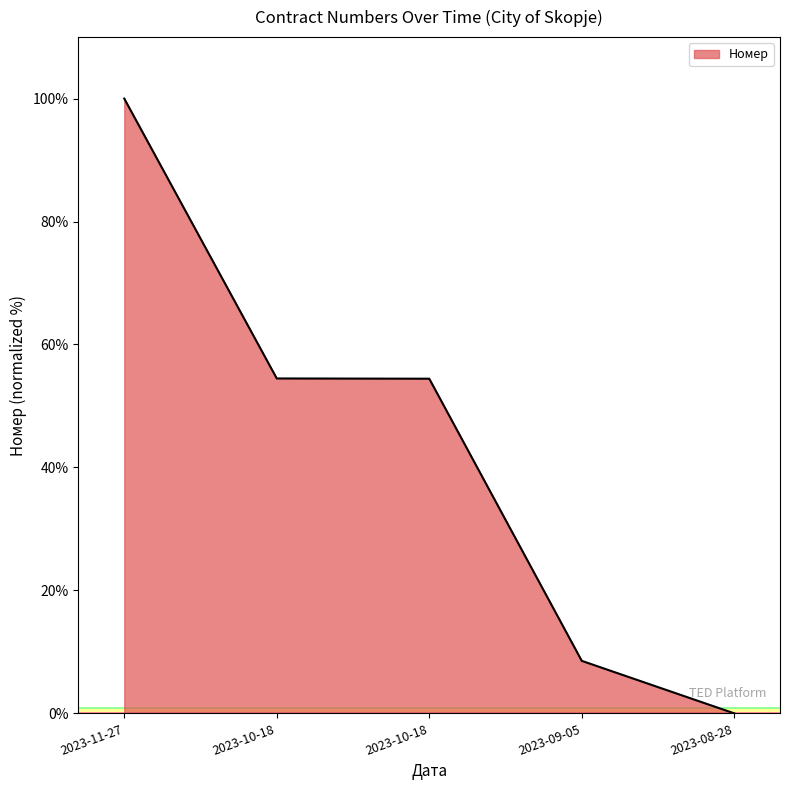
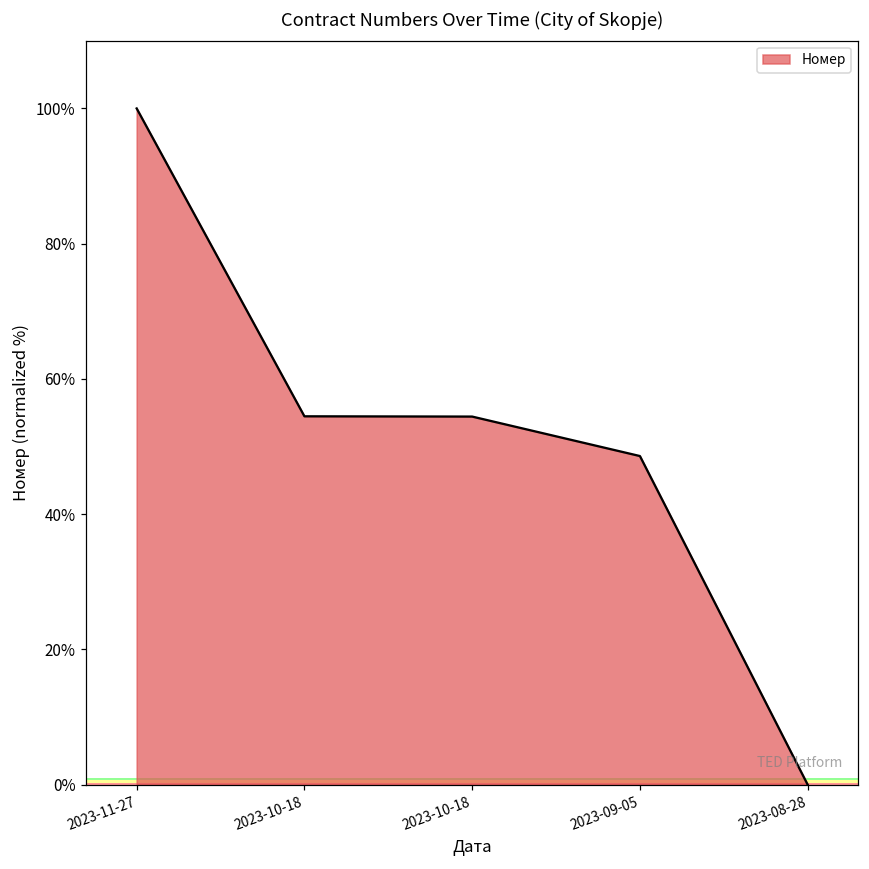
2023-09-05: 9% -> 49%
